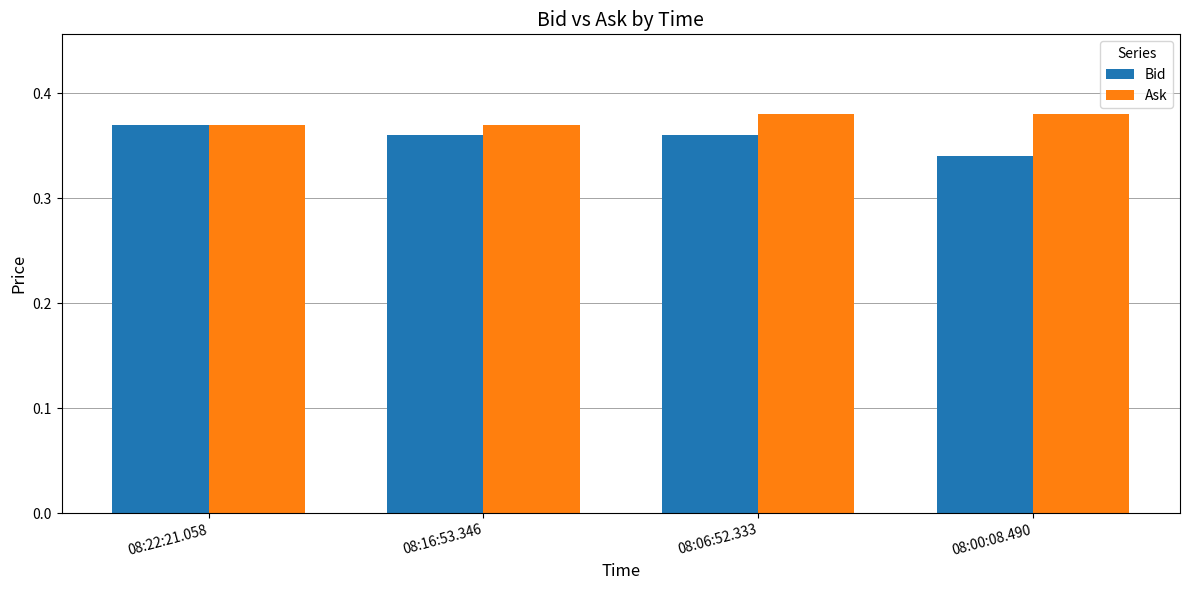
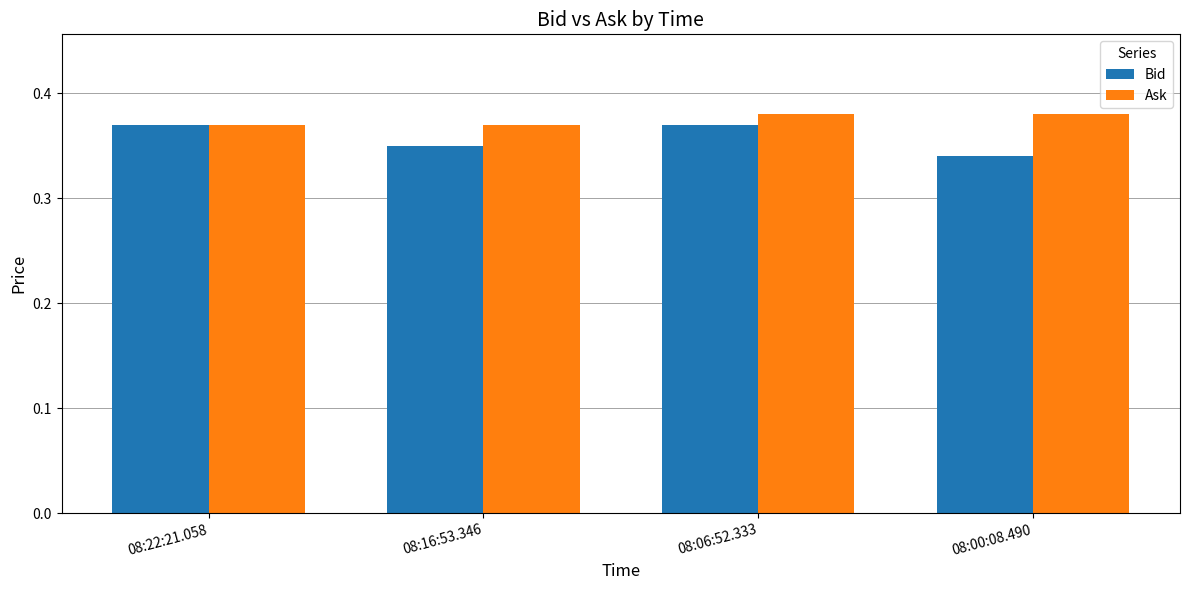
Bid, 08:16:53.346: 0.36 -> 0.35
Bid, 08:06:52.333: 0.36 -> 0.37
